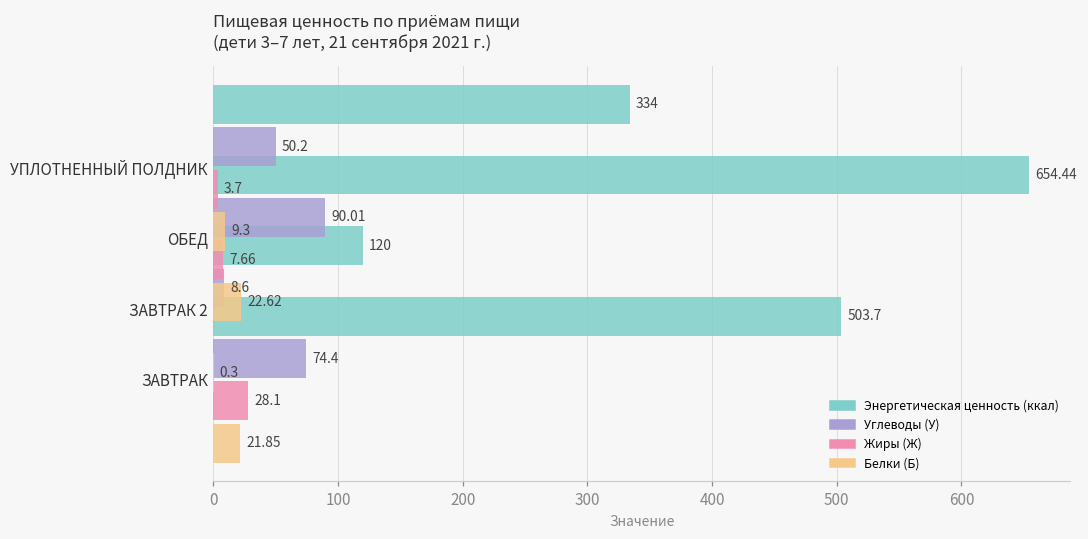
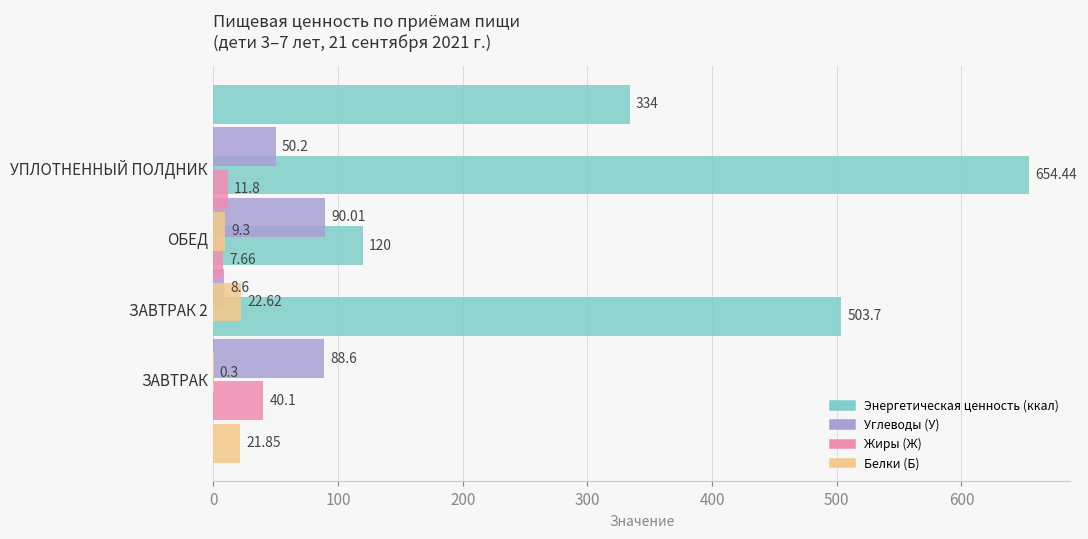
Жиры (Ж), УПЛОТНЕННЫЙ ПОЛДНИК: 3.7 -> 11.8
Углеводы (У), ЗАВТРАК: 74.4 -> 88.6
Жиры (Ж), ЗАВТРАК: 28.1 -> 40.1
